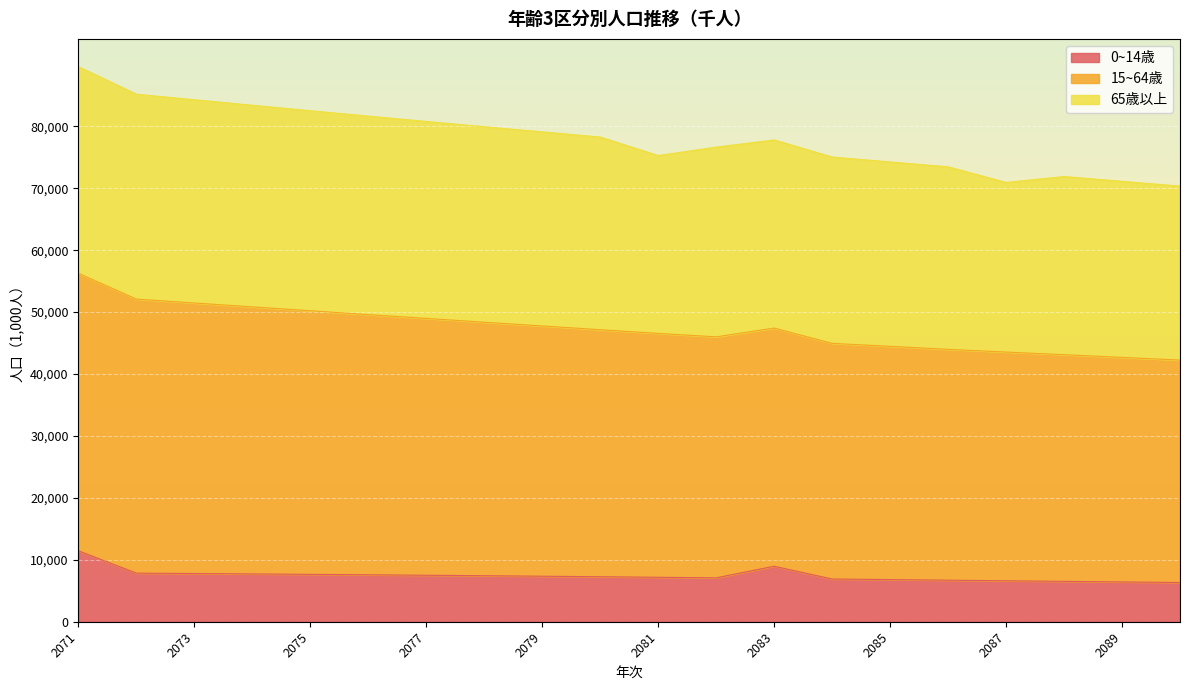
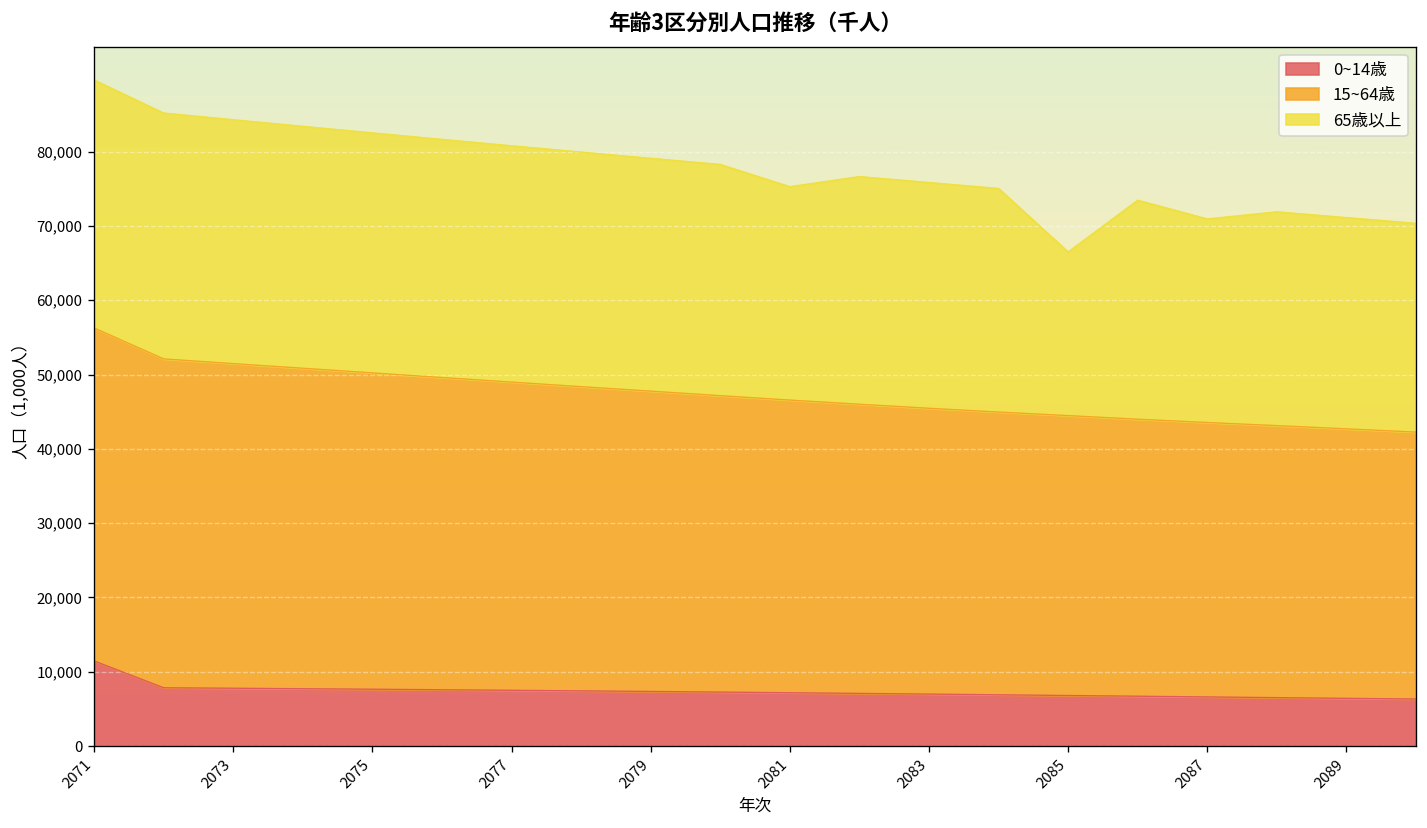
0~14歳, 2083: 9,000 -> 7,000
65歳以上, 2085: 30,000 -> 22,000
